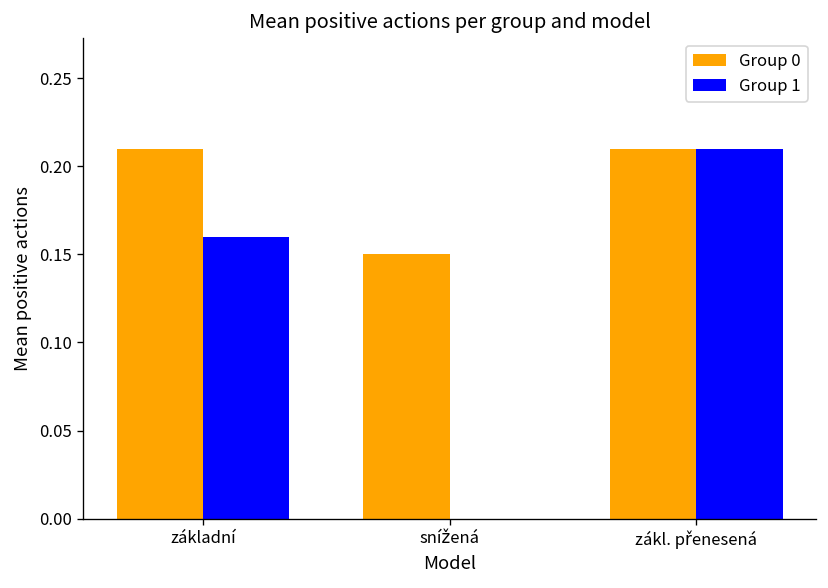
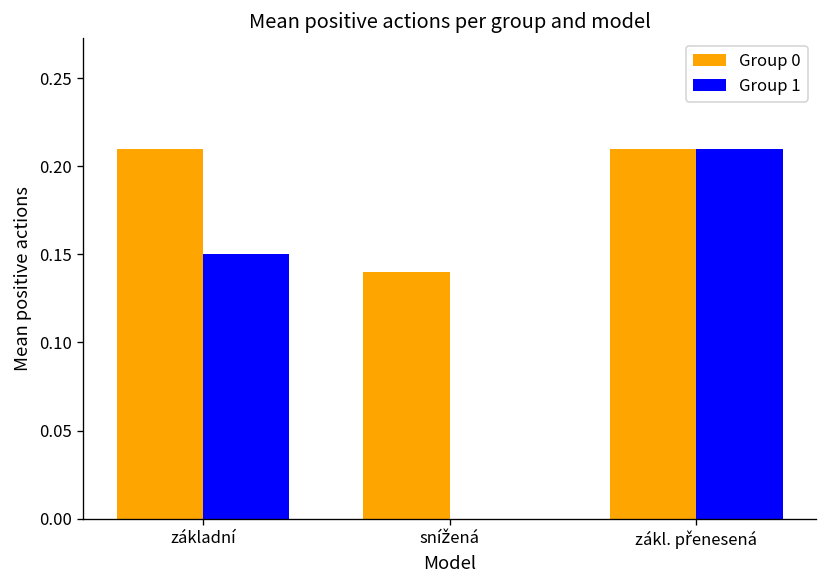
Group 1, základní: 0.16 -> 0.15
Group 0, snížená: 0.15 -> 0.14
